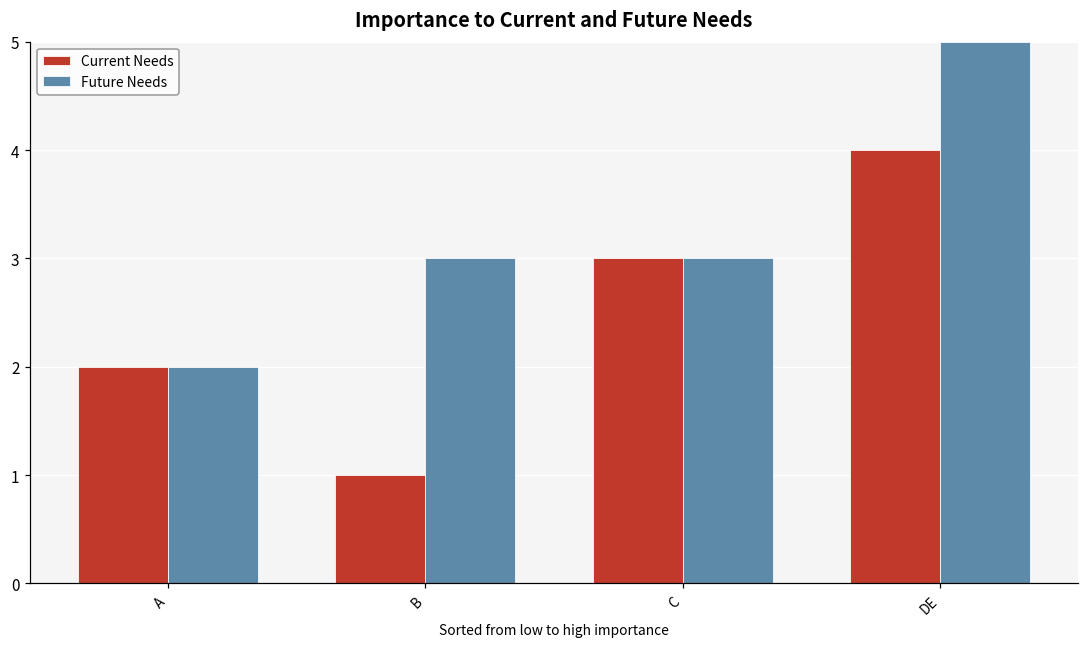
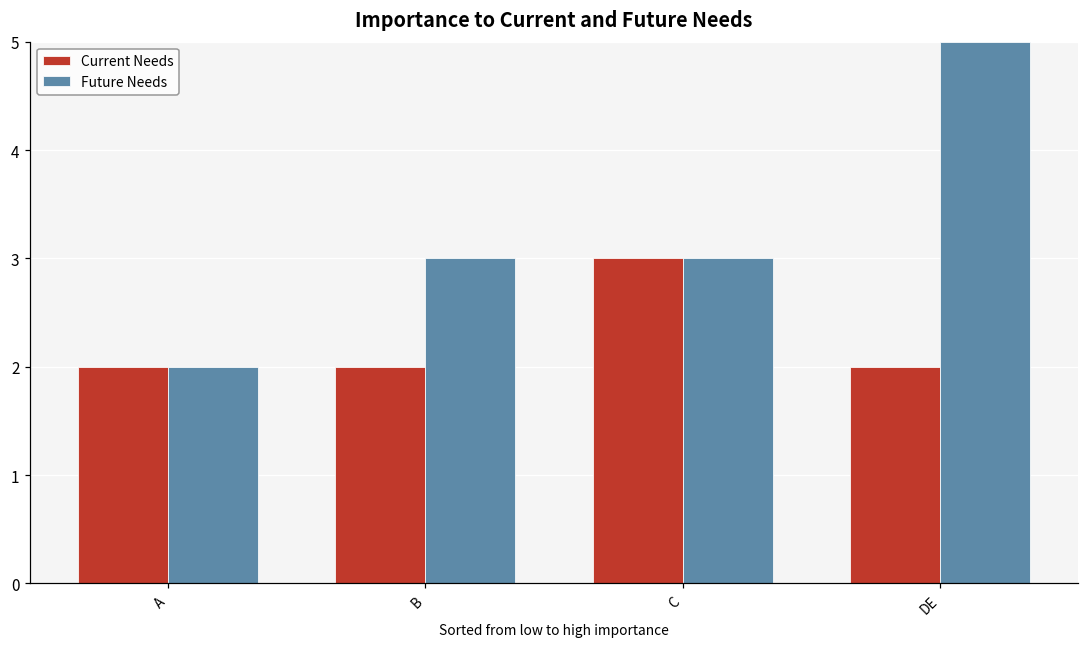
Current Needs, B: 1 -> 2
Current Needs, DE: 4 -> 2
